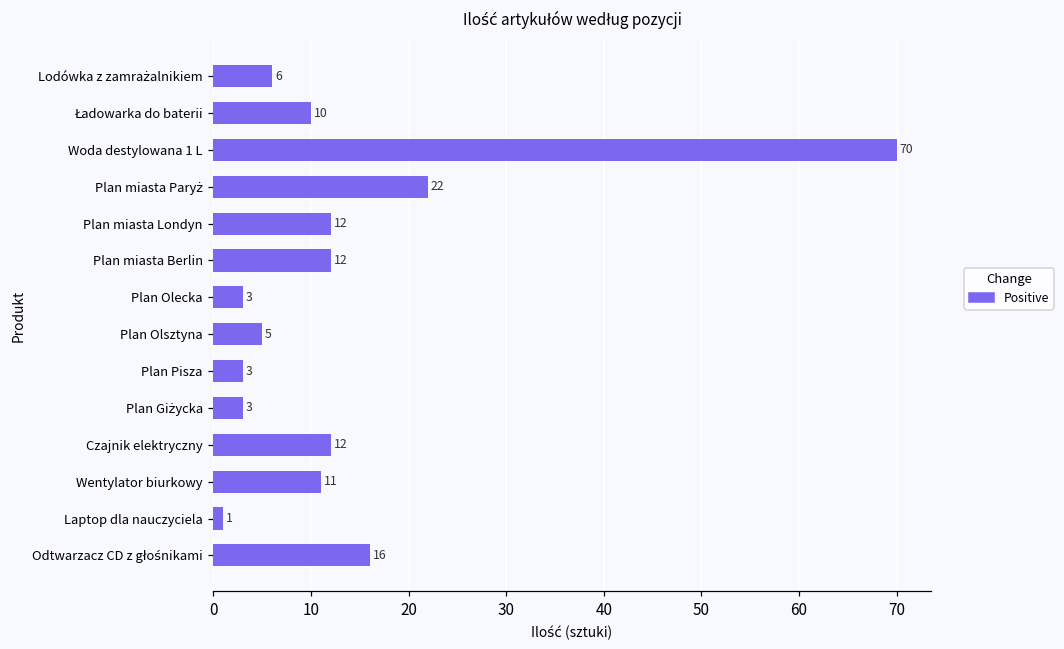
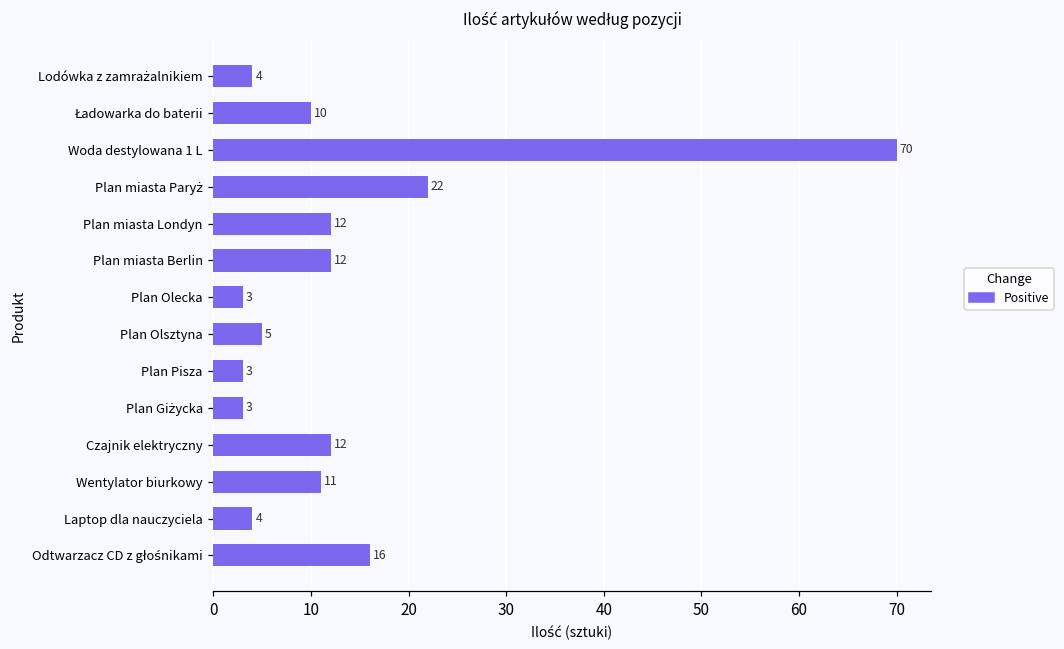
Lodówka z zamrażalnikiem: 6 -> 4
Laptop dla nauczyciela: 1 -> 4
